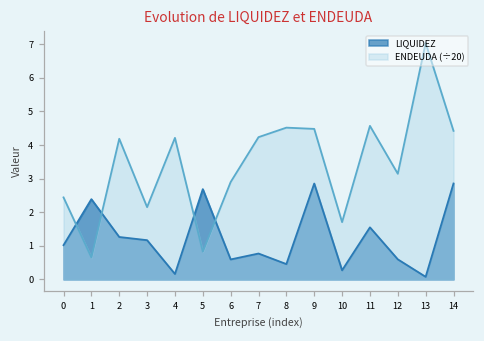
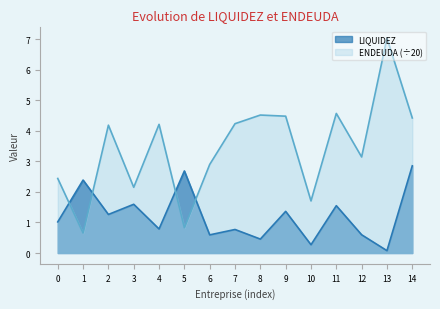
LIQUIDEZ, 3: 1.2 -> 1.6
LIQUIDEZ, 4: 0.2 -> 0.8
LIQUIDEZ, 9: 2.9 -> 1.4
